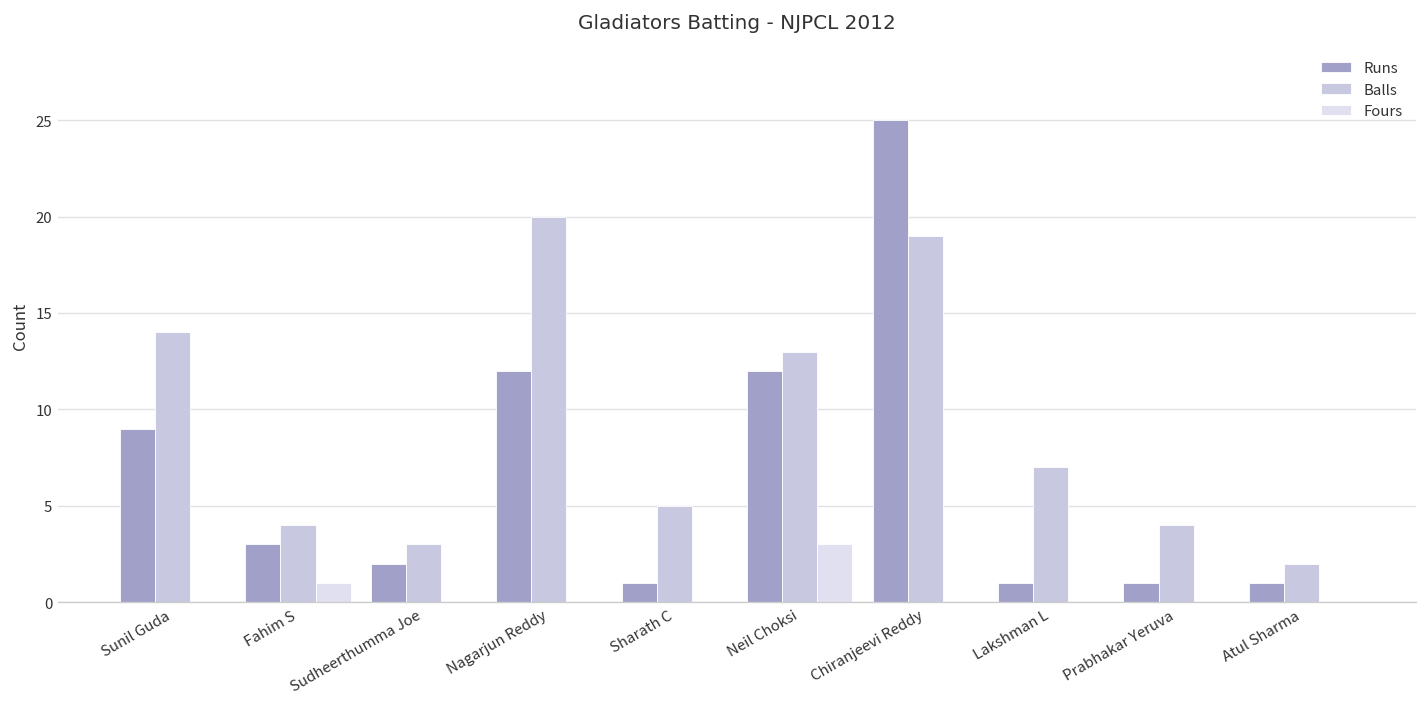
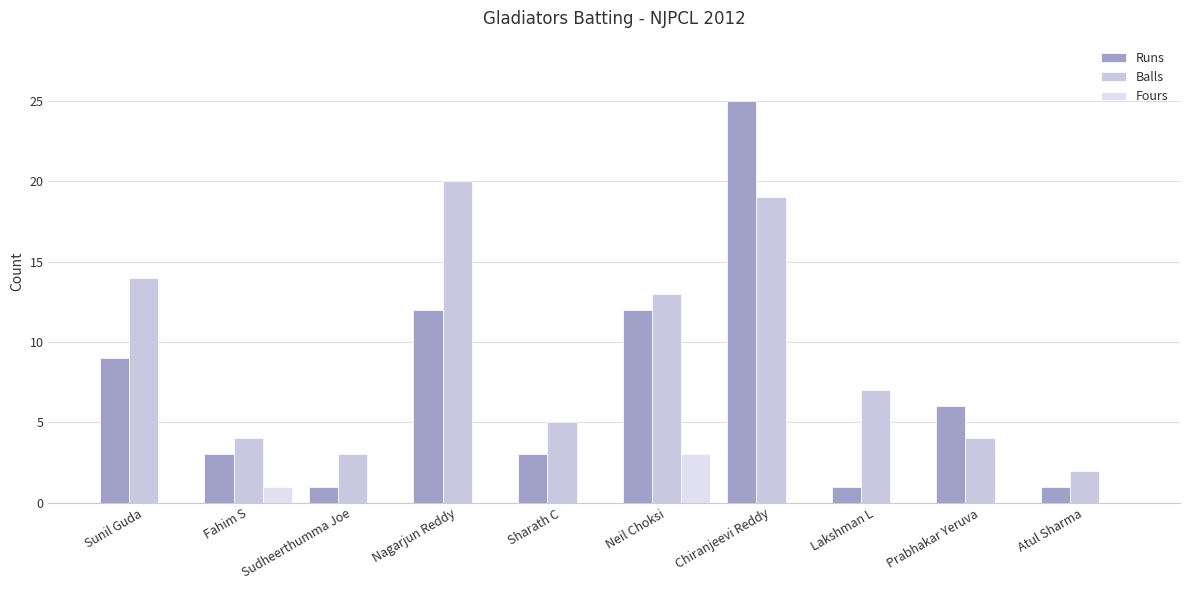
Runs, Sudheerthumma Joe: 2 -> 1
Runs, Sharath C: 1 -> 3
Runs, Prabhakar Yeruva: 1 -> 6
